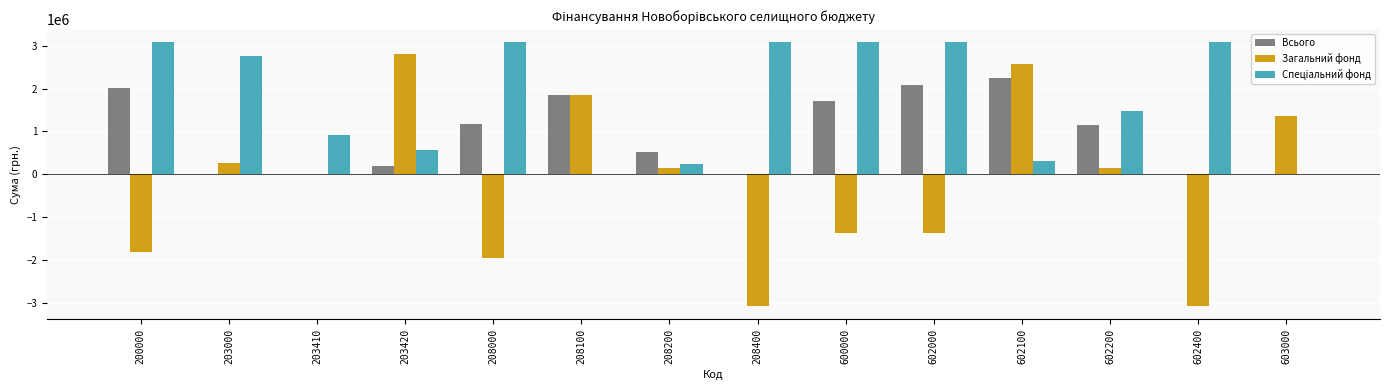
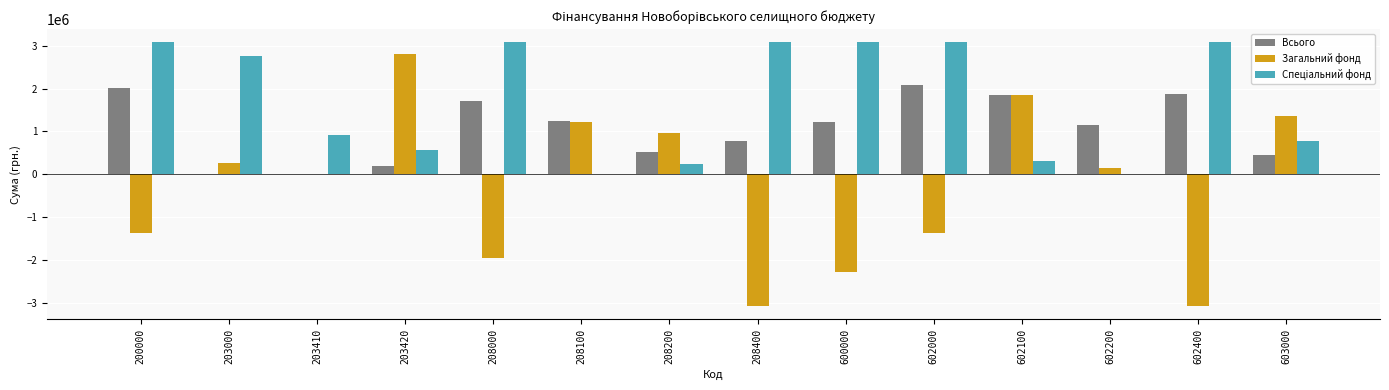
Загальний фонд, 200000: -1800000 -> -1400000
Всього, 208000: 1200000 -> 1700000
Всього, 208100: 1900000 -> 1200000
Загальний фонд, 208100: 1900000 -> 1200000
Загальний фонд, 208200: 200000 -> 1000000
Всього, 208400: 0 -> 800000
Всього, 600000: 1700000 -> 1200000
Загальний фонд, 600000: -1400000 -> -2300000
Всього, 602100: 2200000 -> 1900000
Загальний фонд, 602100: 2600000 -> 1900000
Спеціальний фонд, 602200: 1500000 -> 0
Всього, 602400: 0 -> 1900000
Всього, 603000: 0 -> 400000
Спеціальний фонд, 603000: 0 -> 800000
